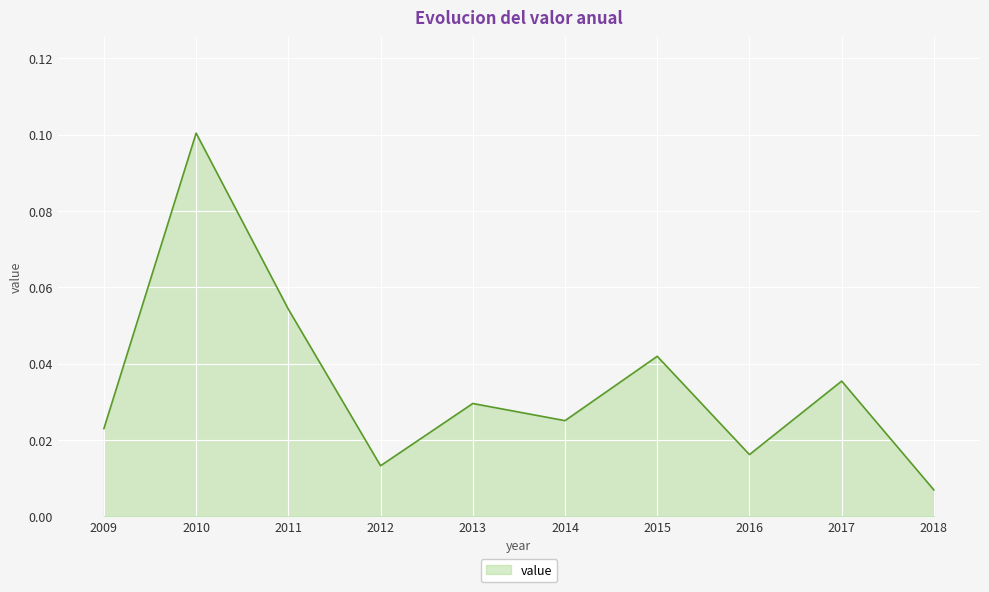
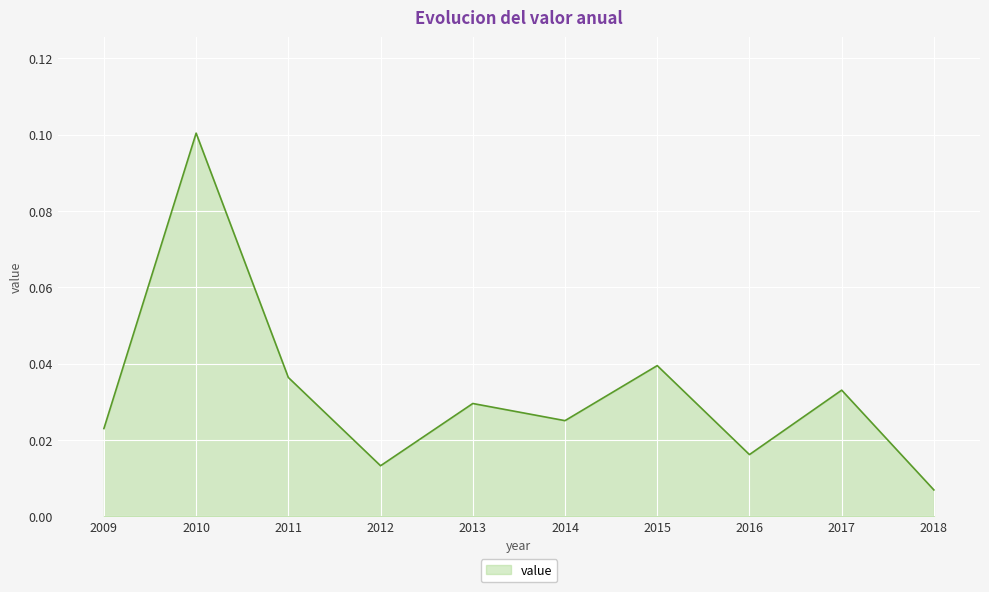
2011: 0.054 -> 0.036
2015: 0.042 -> 0.040
2017: 0.035 -> 0.033
